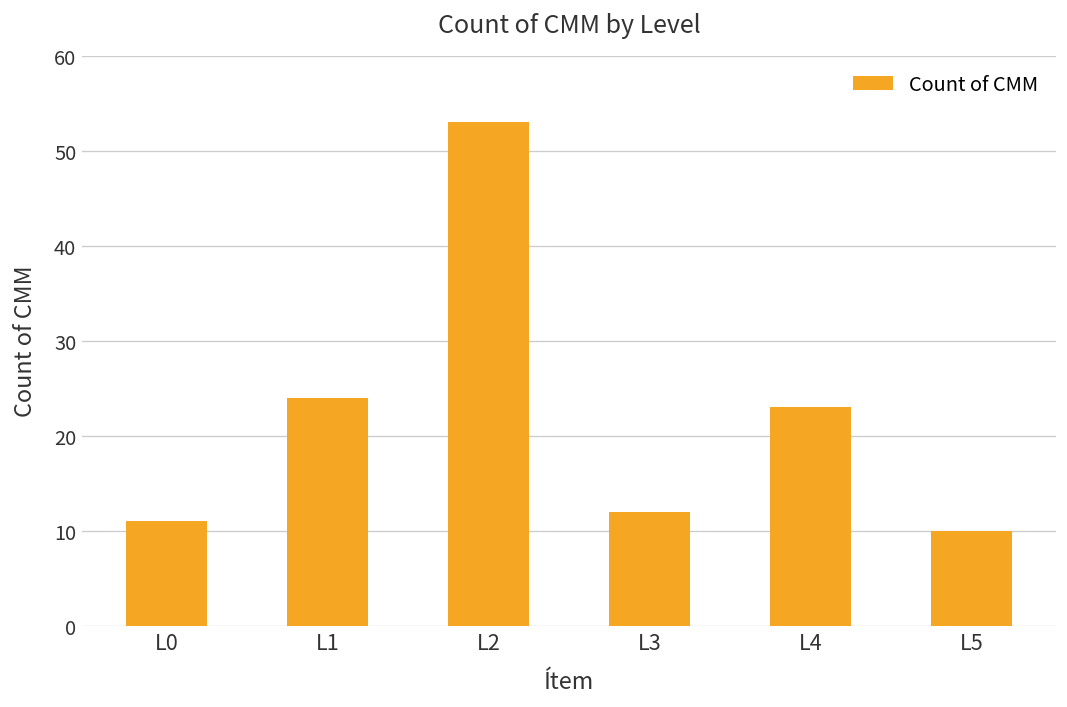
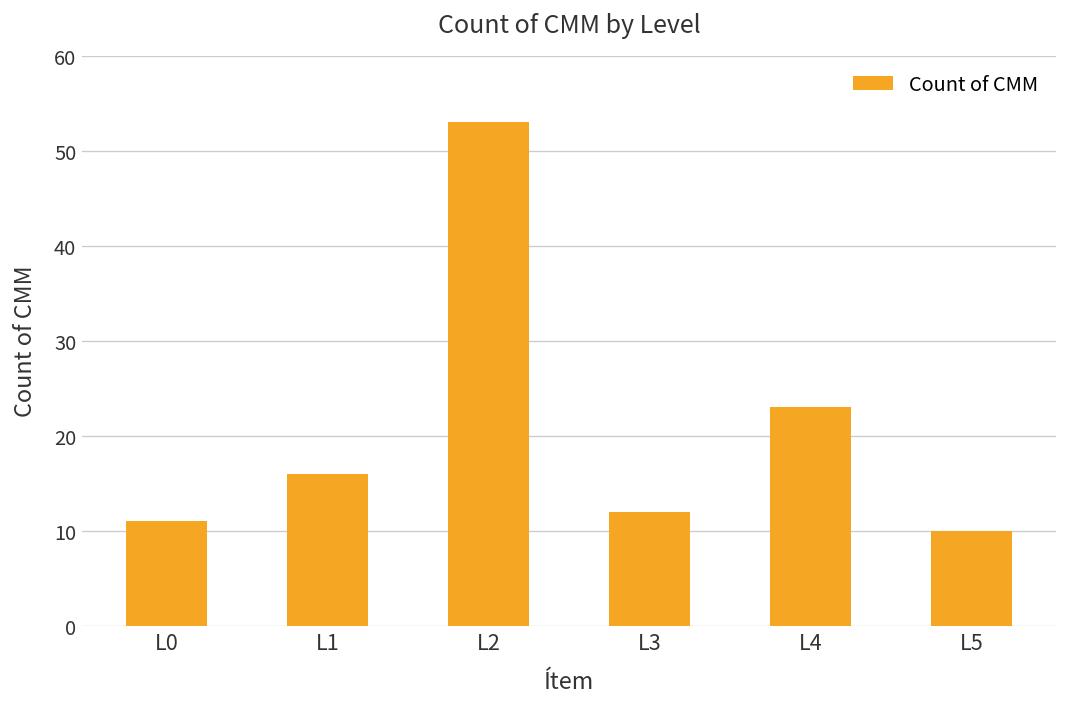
L1: 24 -> 16
